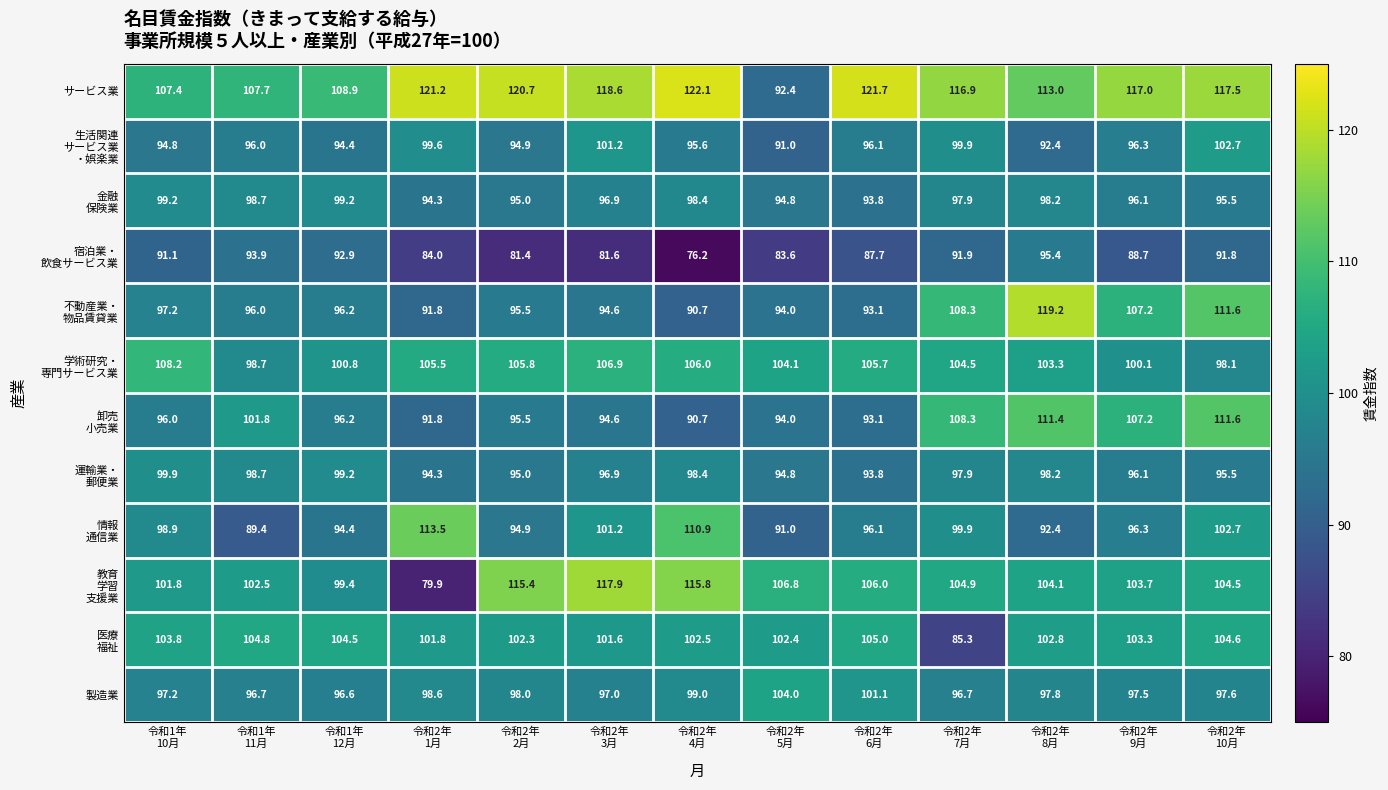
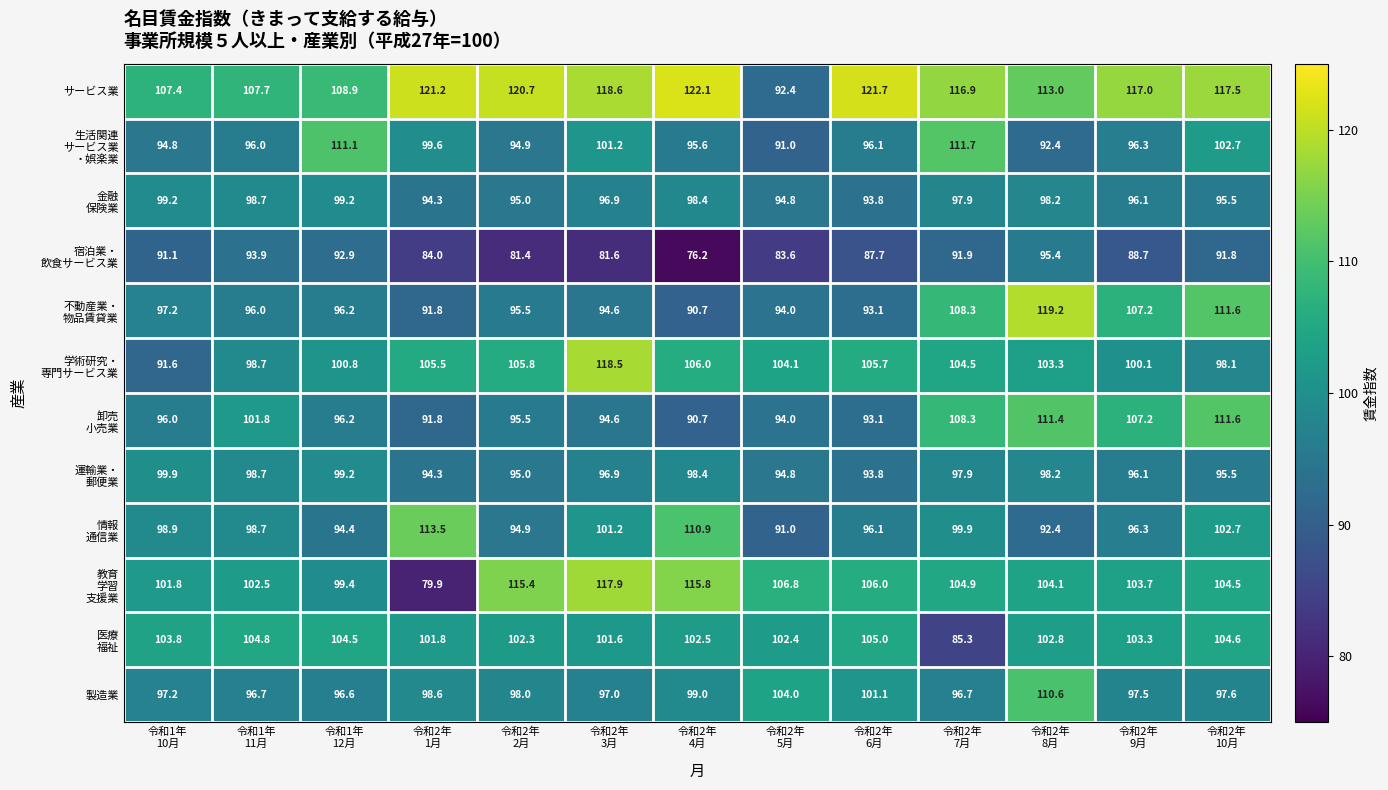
生活関連 サービス業 ・娯楽業, 令和1年 12月: 94.4 -> 111.1
生活関連 サービス業 ・娯楽業, 令和2年 7月: 99.9 -> 111.7
学術研究・ 専門サービス業, 令和1年 10月: 108.2 -> 91.6
学術研究・ 専門サービス業, 令和2年 3月: 106.9 -> 118.5
情報 通信業, 令和1年 11月: 89.4 -> 98.7
製造業, 令和2年 8月: 97.8 -> 110.6
